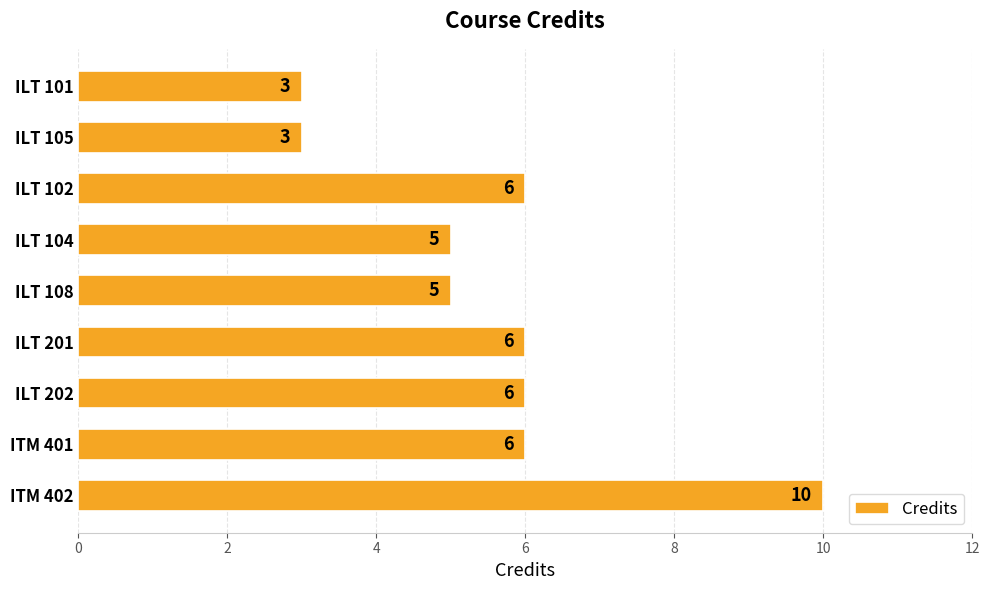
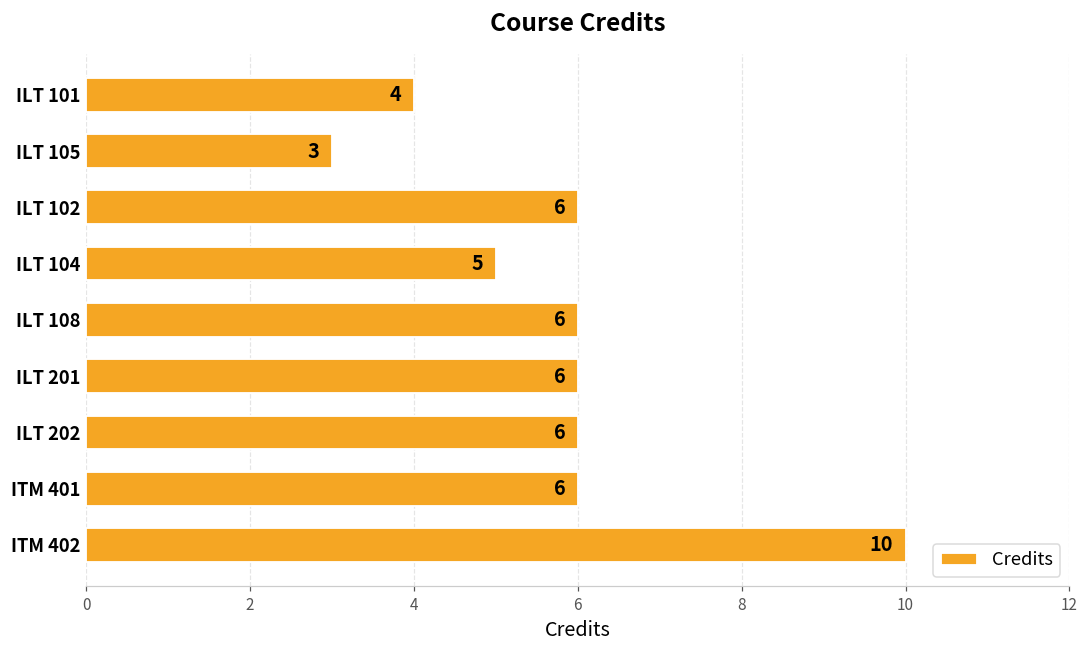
ILT 101: 3 -> 4
ILT 108: 5 -> 6
